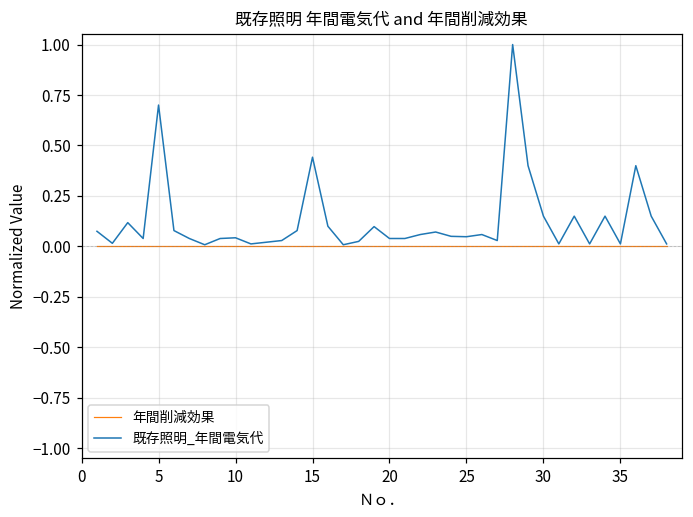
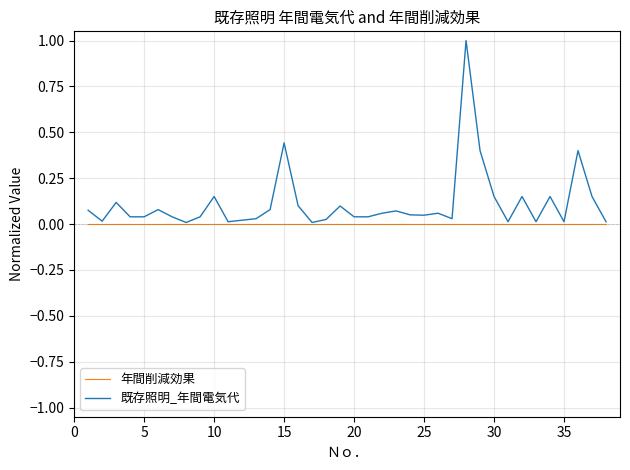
既存照明_年間電気代, 5: 0.70 -> 0.04
既存照明_年間電気代, 10: 0.04 -> 0.15
